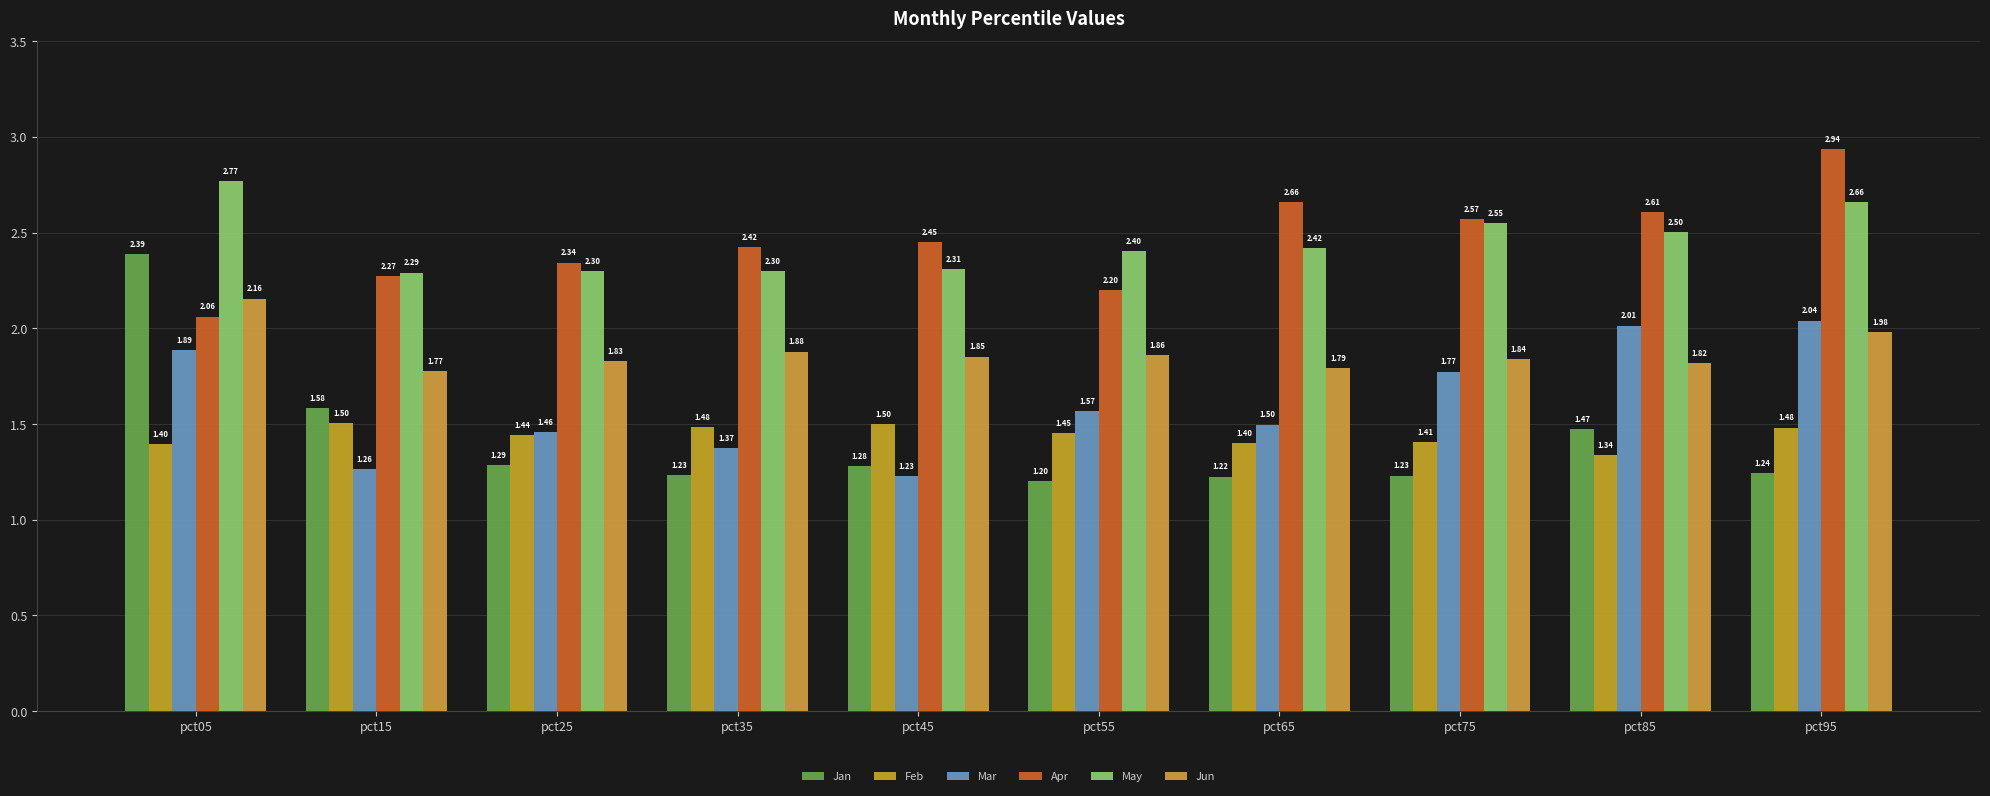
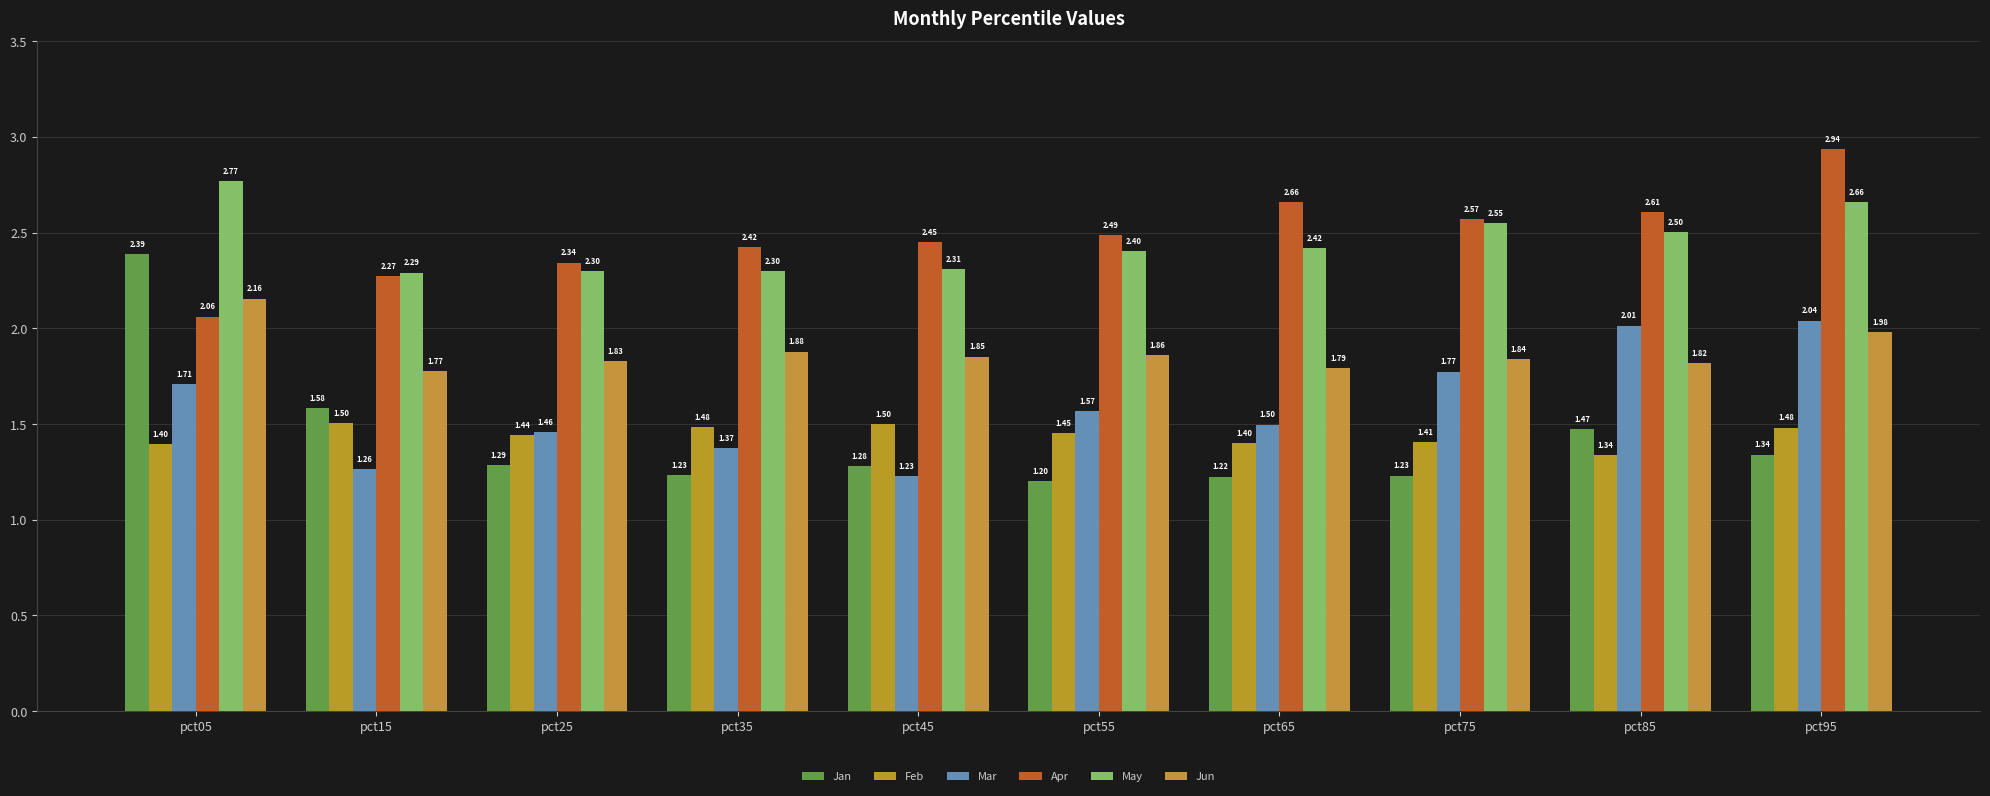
Mar, pct05: 1.89 -> 1.71
Apr, pct55: 2.20 -> 2.49
Jan, pct95: 1.24 -> 1.34
